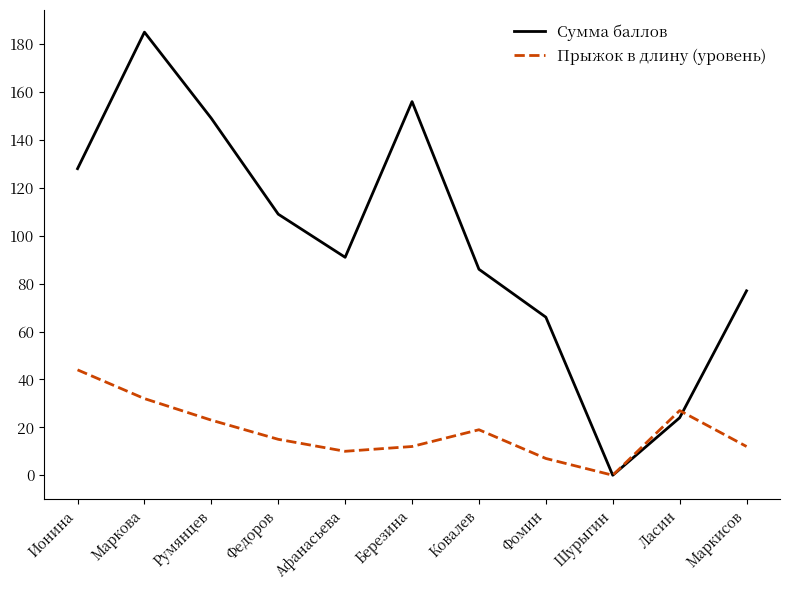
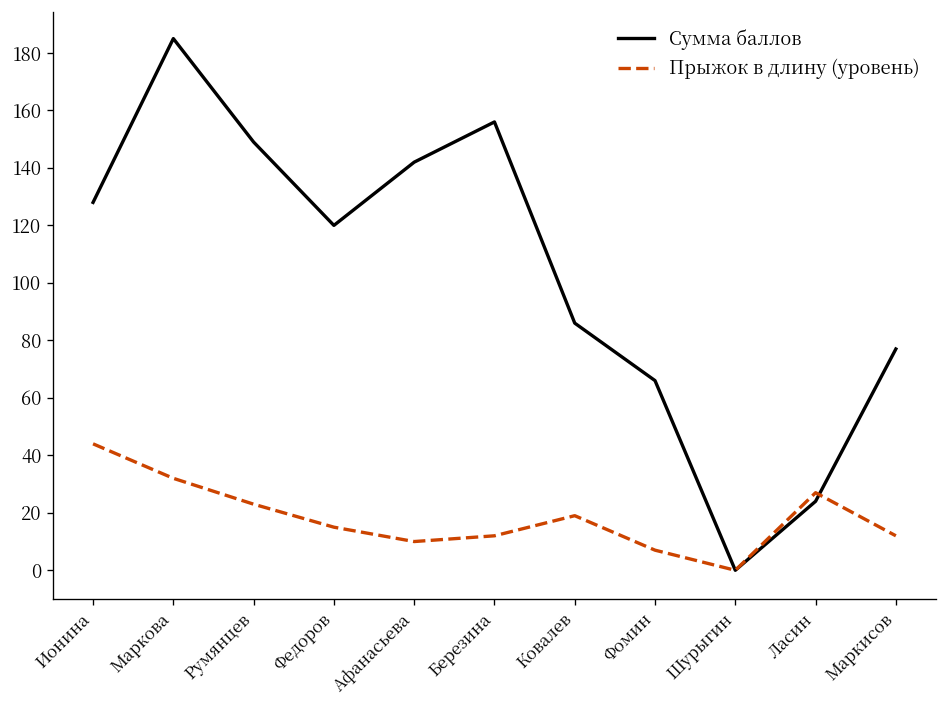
Сумма баллов, Федоров: 109 -> 120
Сумма баллов, Афанасьева: 91 -> 142
